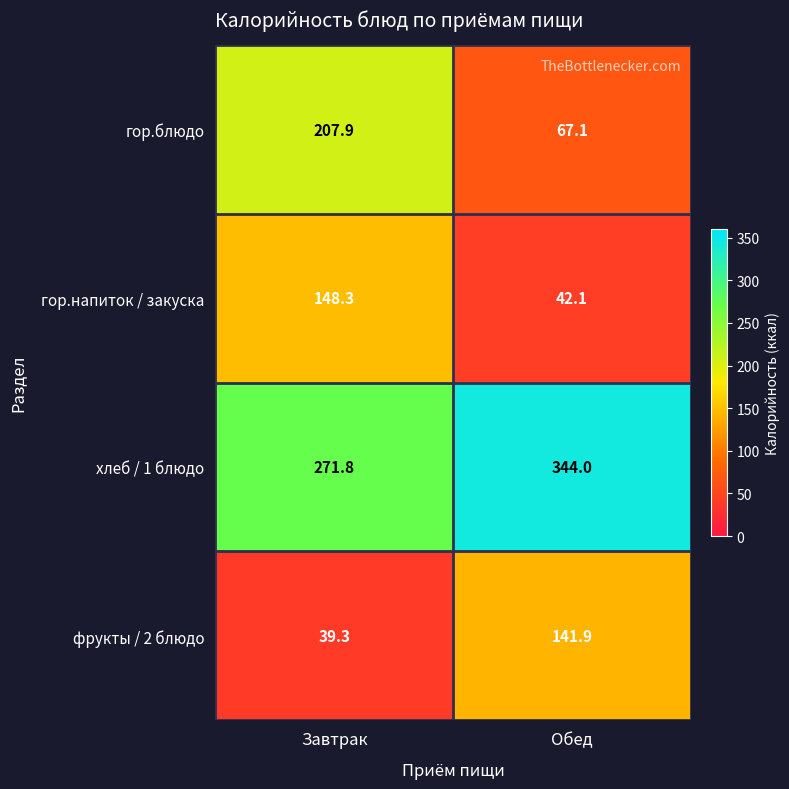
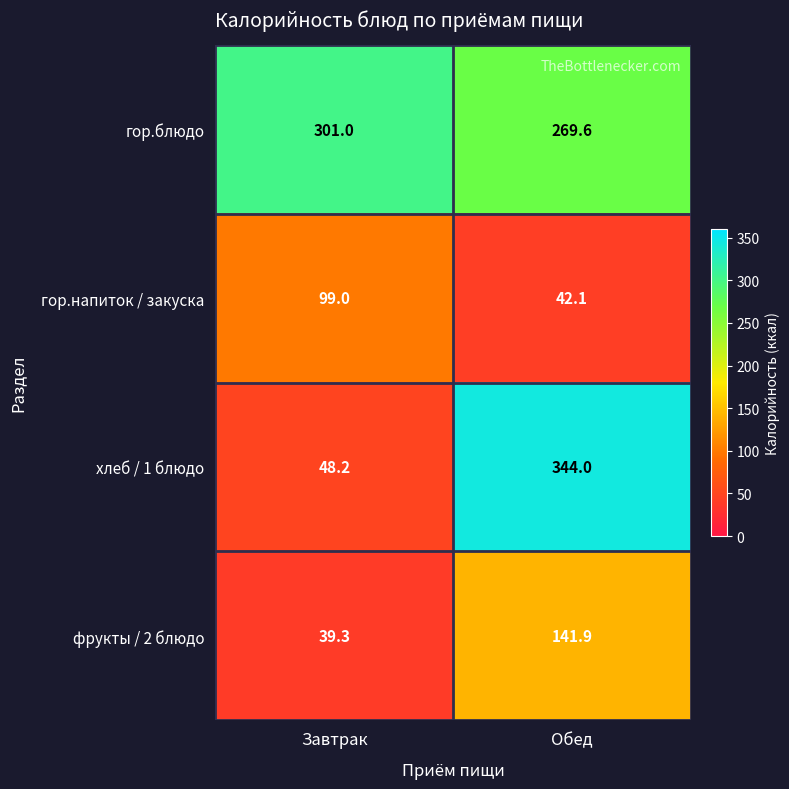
гор.блюдо, Завтрак: 207.9 -> 301.0
гор.блюдо, Обед: 67.1 -> 269.6
гор.напиток / закуска, Завтрак: 148.3 -> 99.0
хлеб / 1 блюдо, Завтрак: 271.8 -> 48.2
